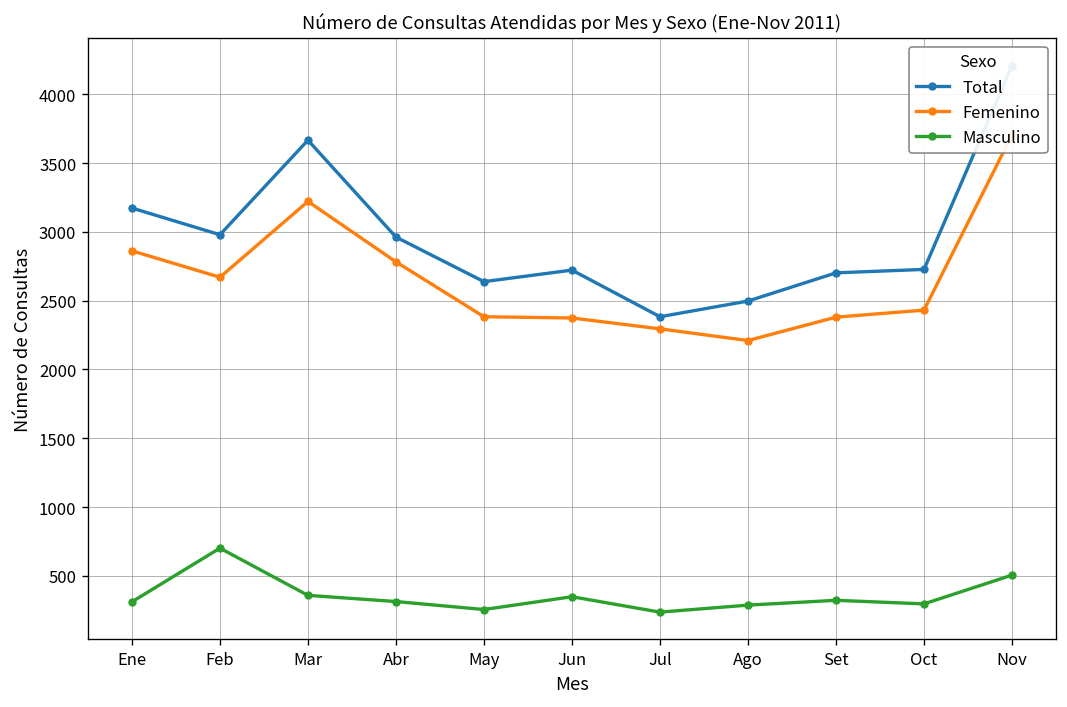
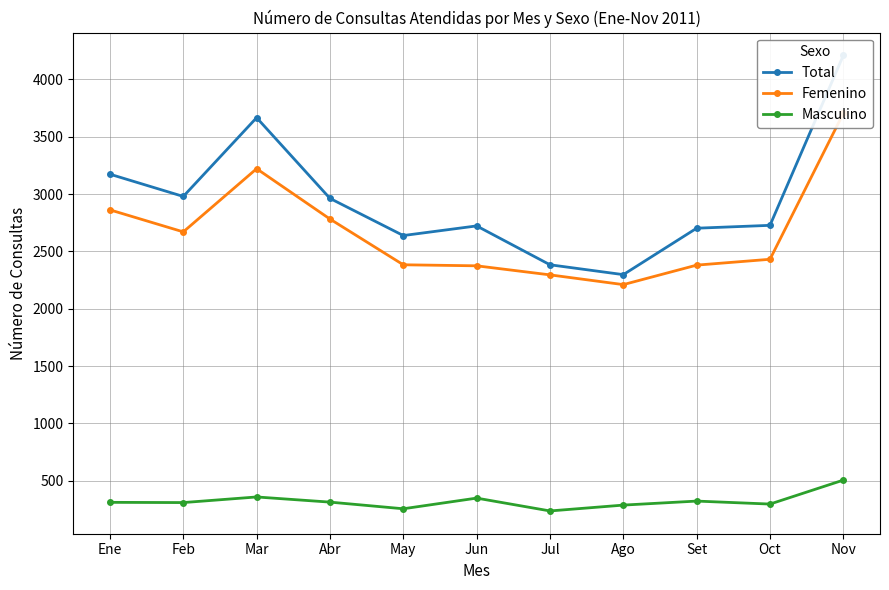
Masculino, Feb: 700 -> 310
Total, Ago: 2500 -> 2300
